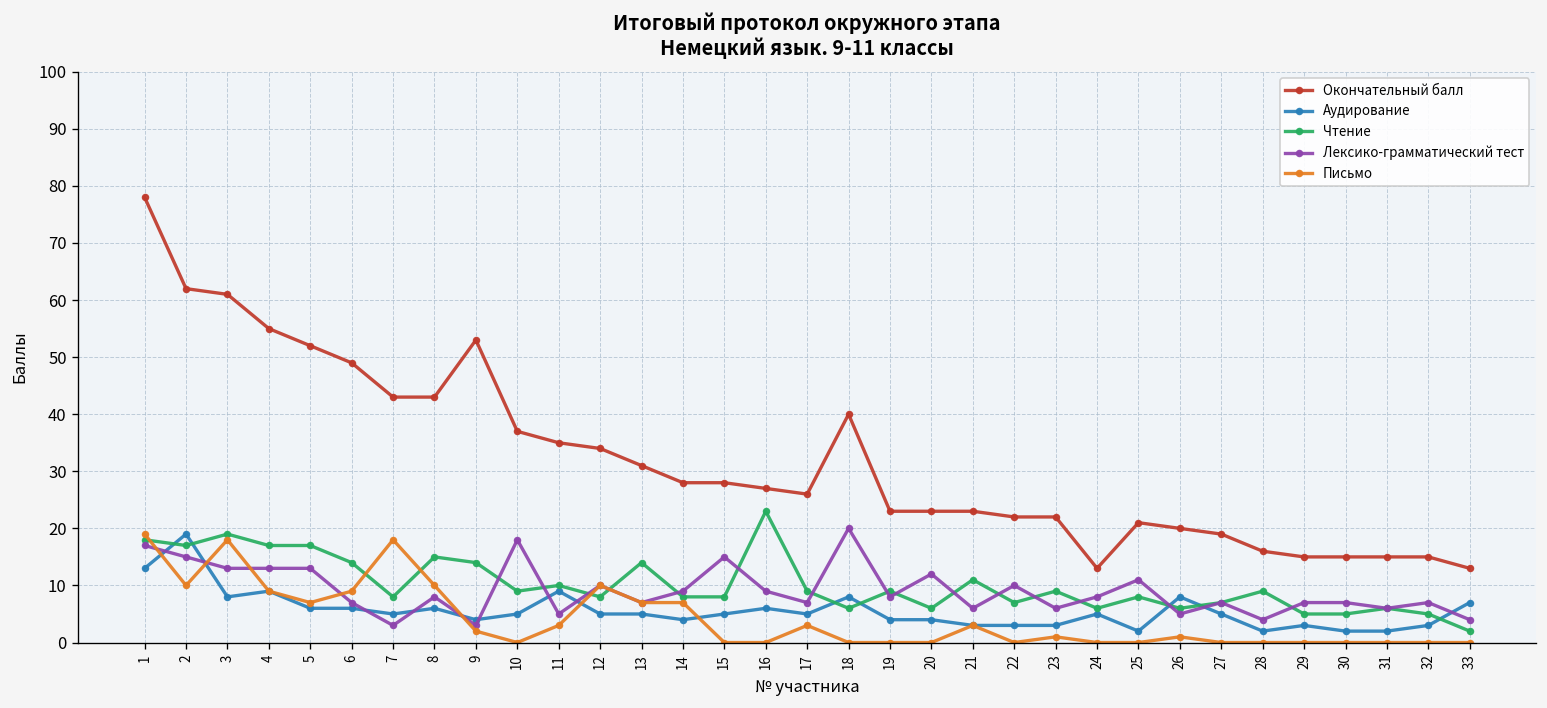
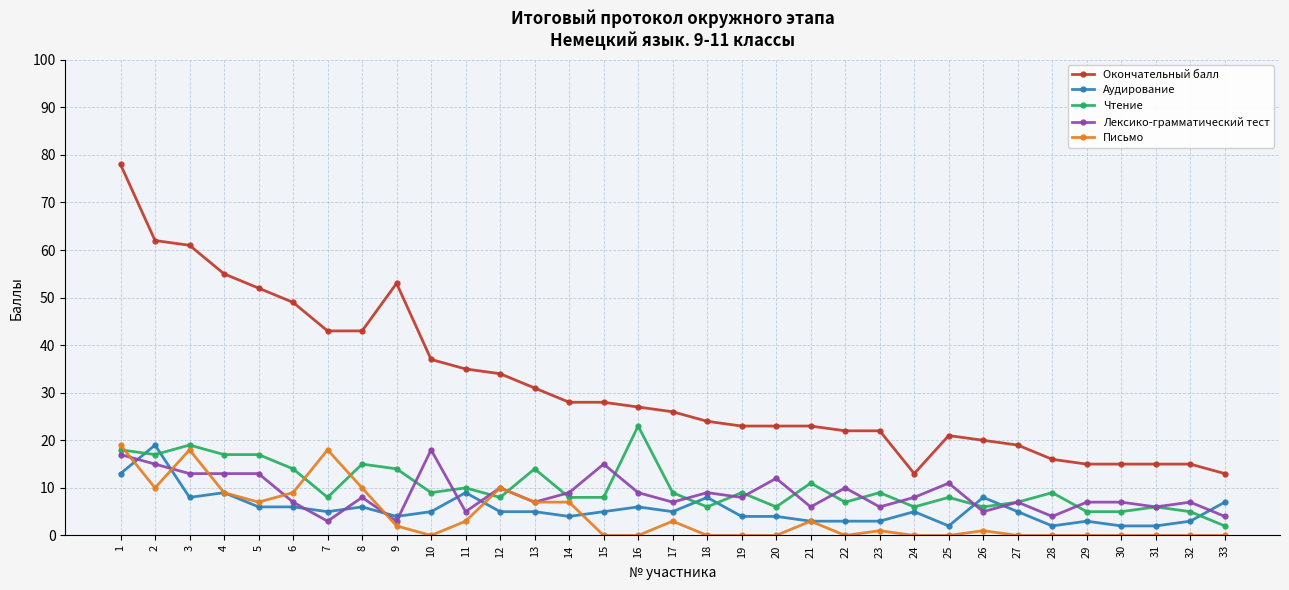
Окончательный балл, 18: 40 -> 24
Лексико-грамматический тест, 18: 20 -> 9
